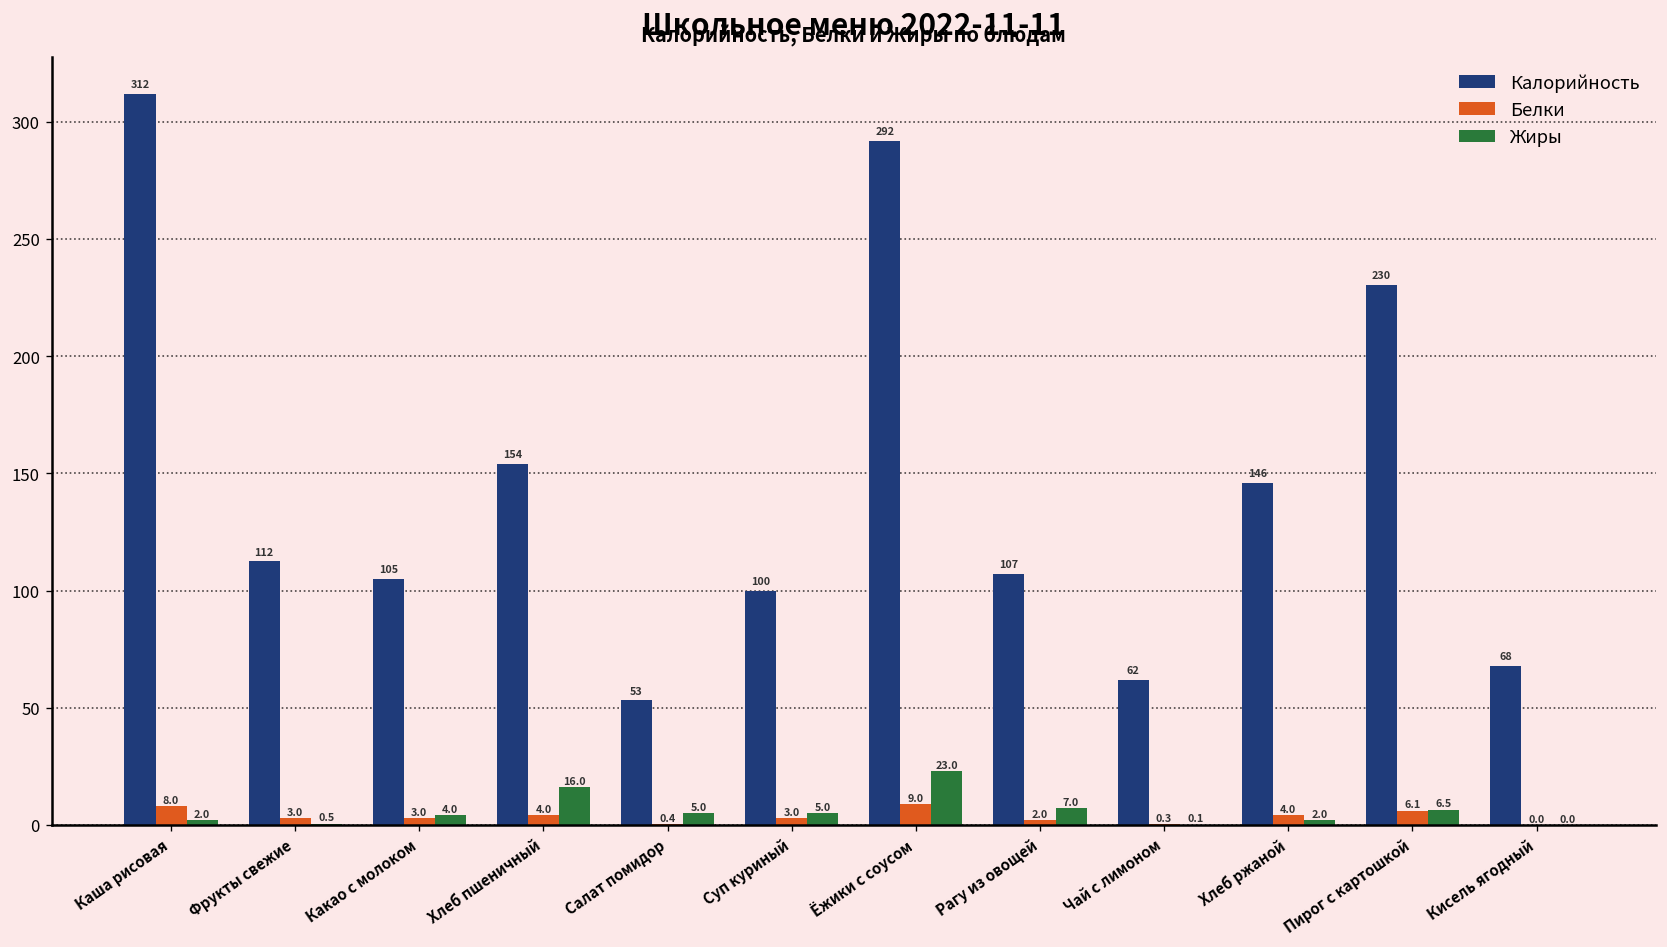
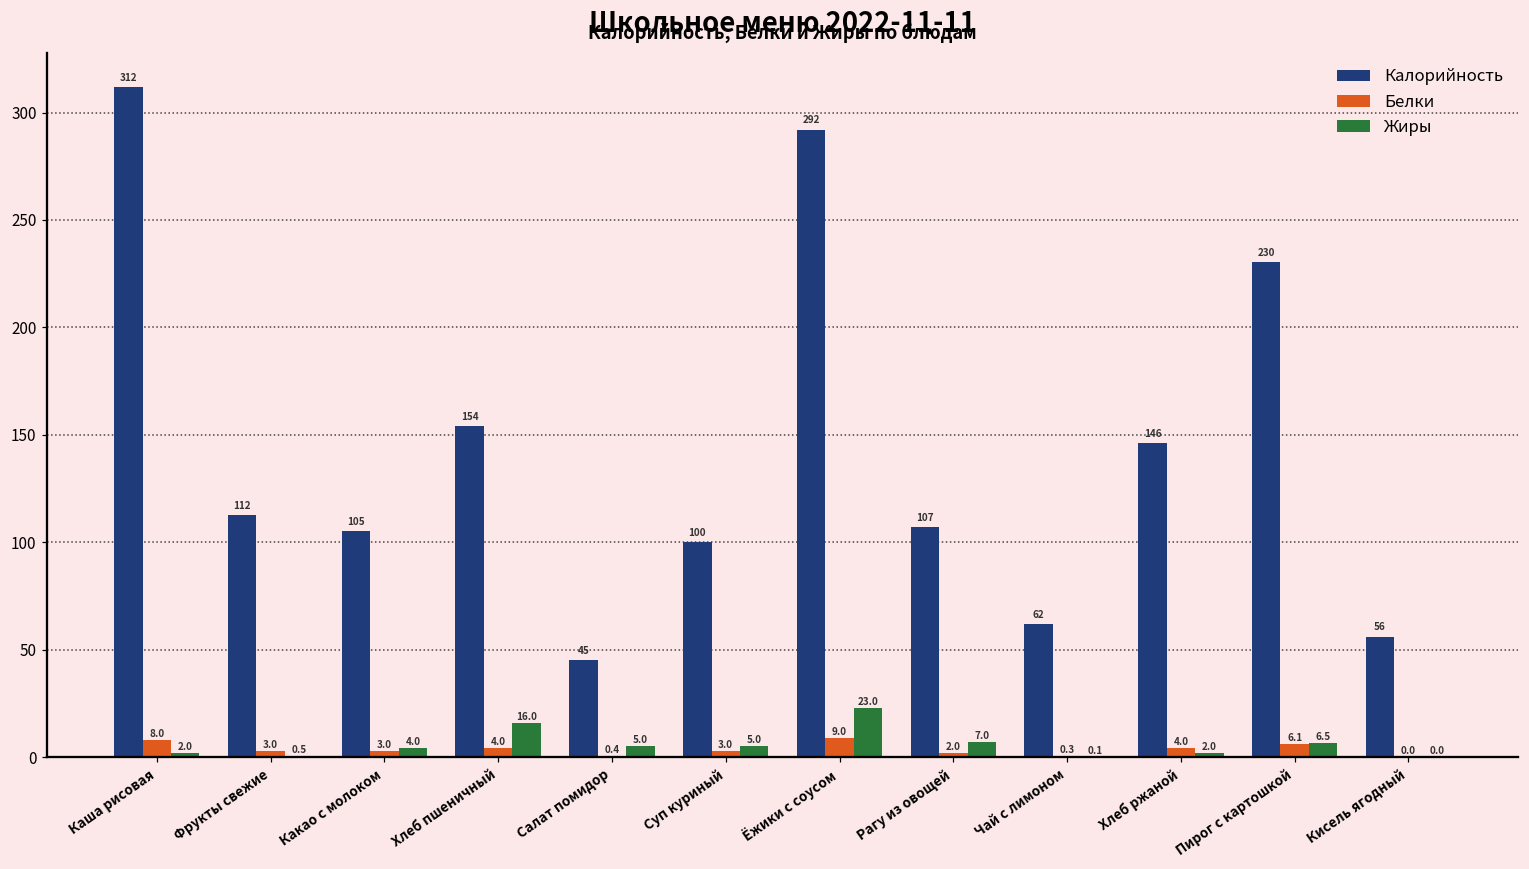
Калорийность, Салат помидор: 53 -> 45
Калорийность, Кисель ягодный: 68 -> 56
